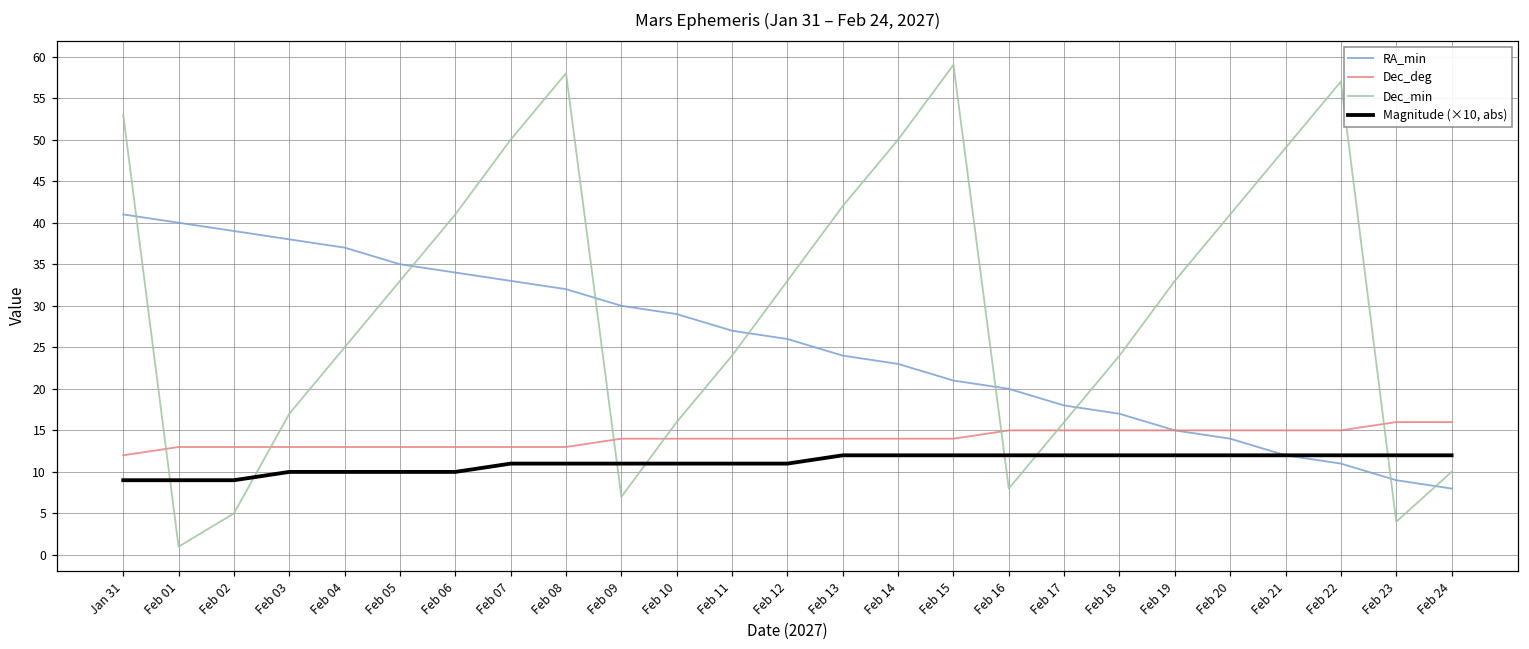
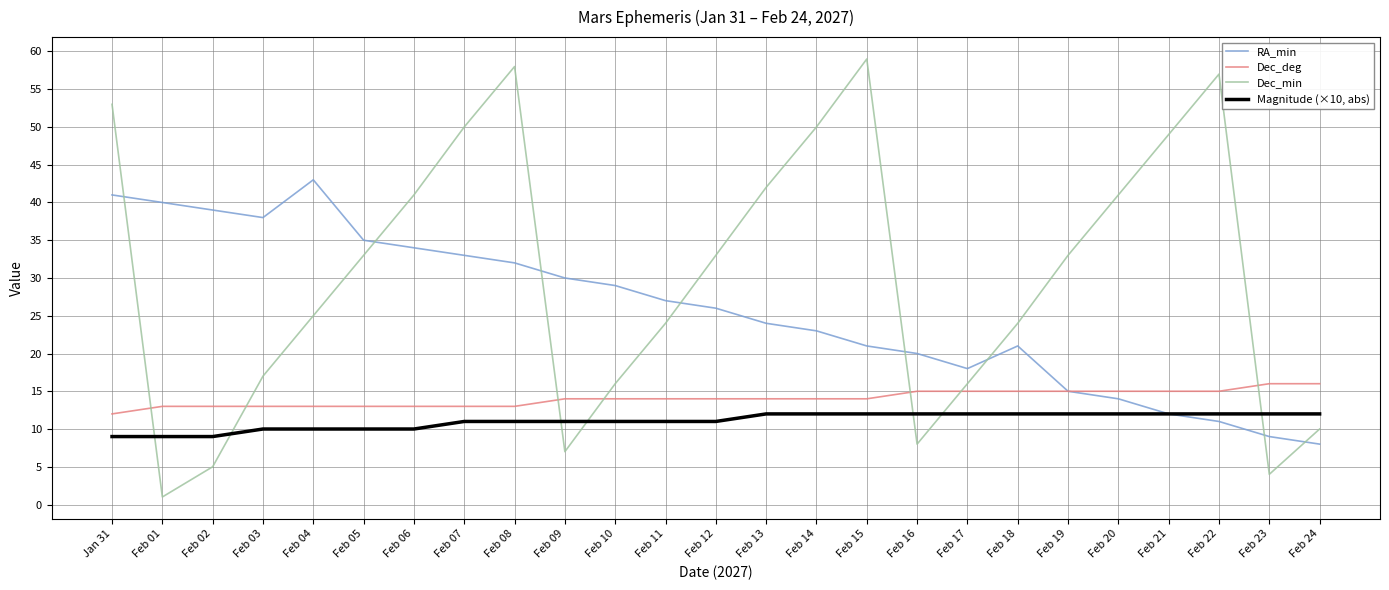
RA_min, Feb 04: 37 -> 43
RA_min, Feb 18: 17 -> 21
